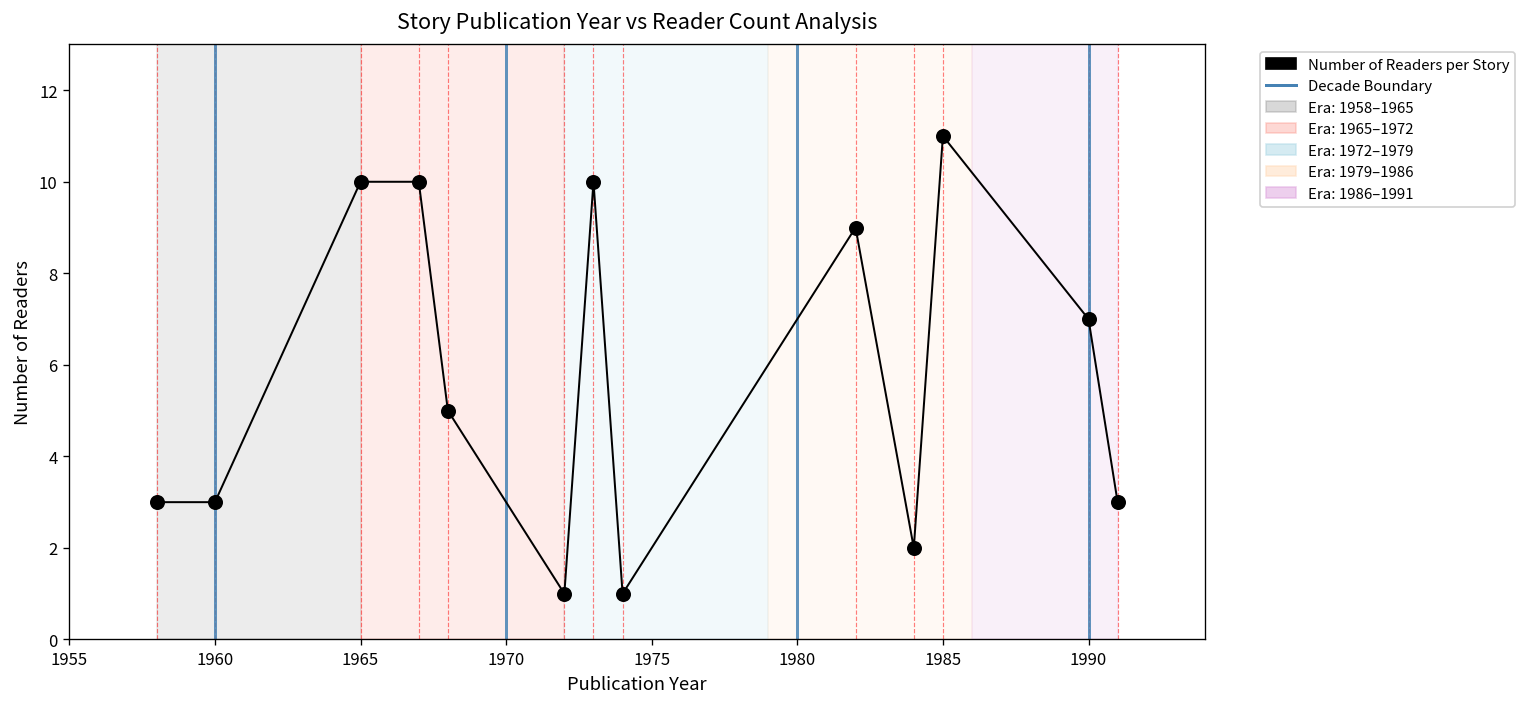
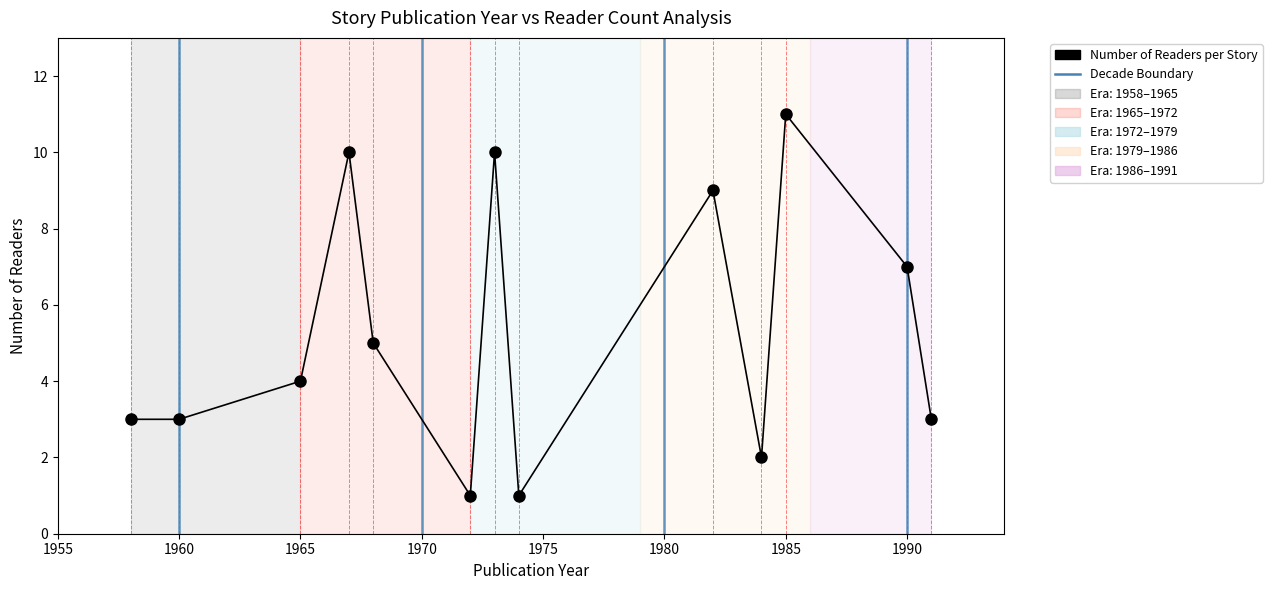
1965: 10 -> 4
